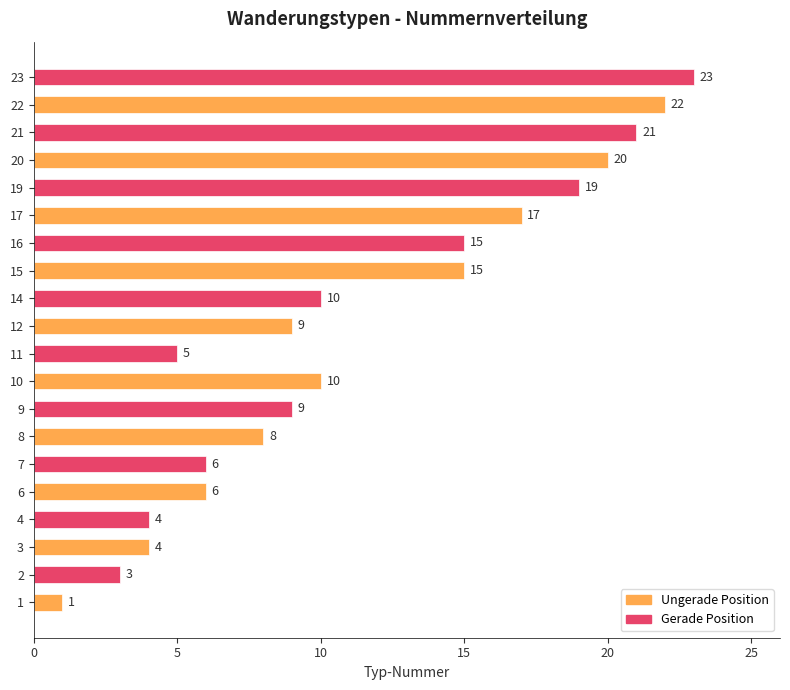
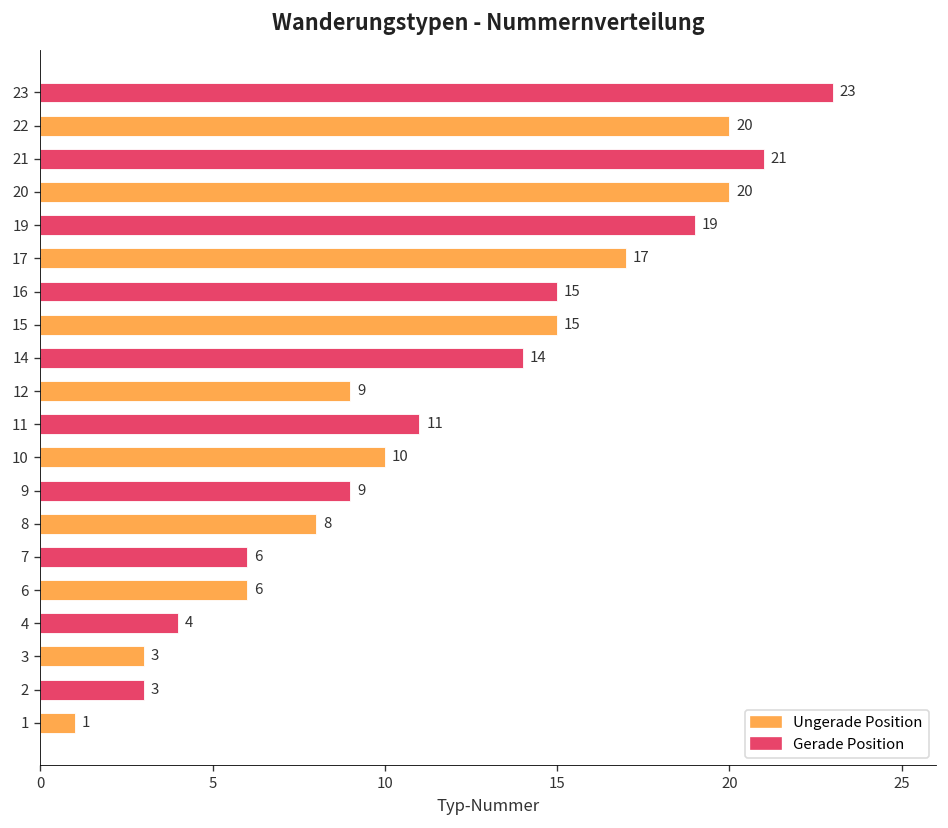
22: 22 -> 20
14: 10 -> 14
11: 5 -> 11
3: 4 -> 3
